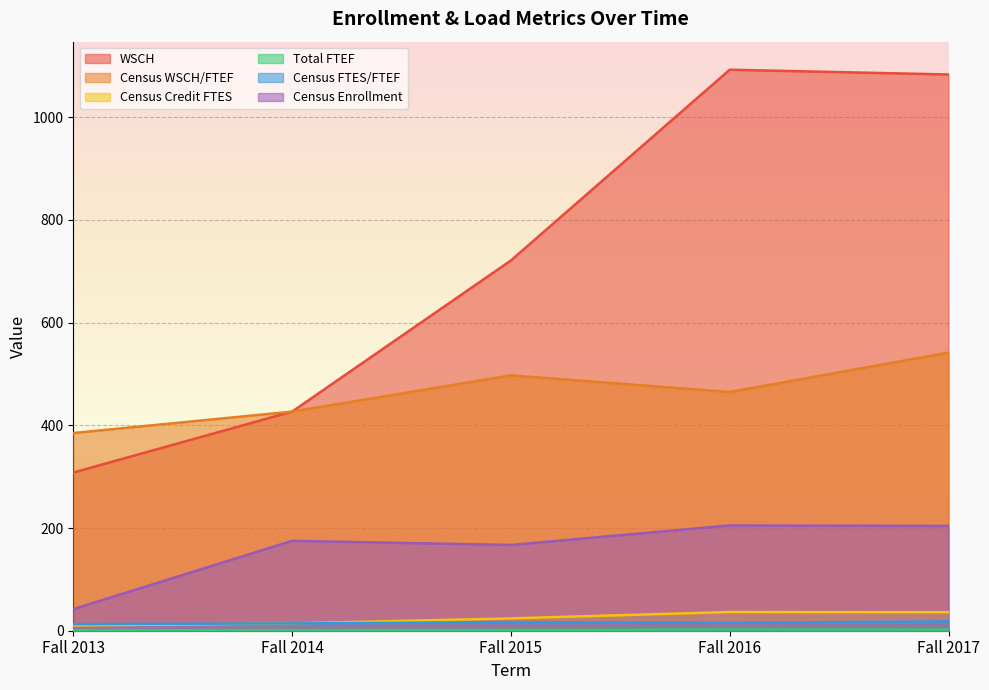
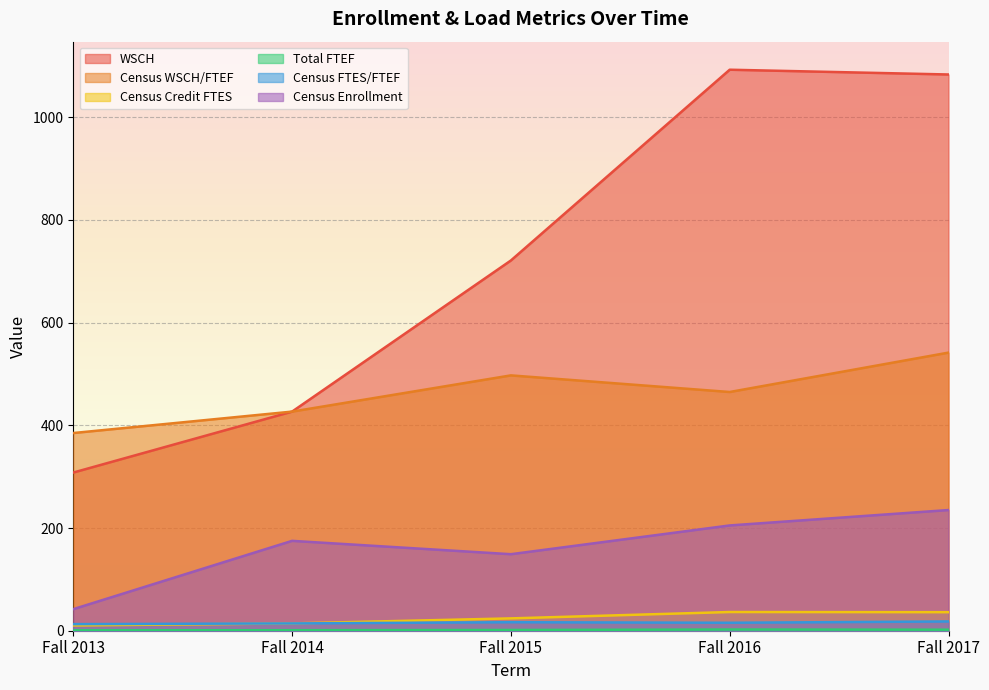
Census Enrollment, Fall 2015: 170 -> 150
Census Enrollment, Fall 2017: 200 -> 240
